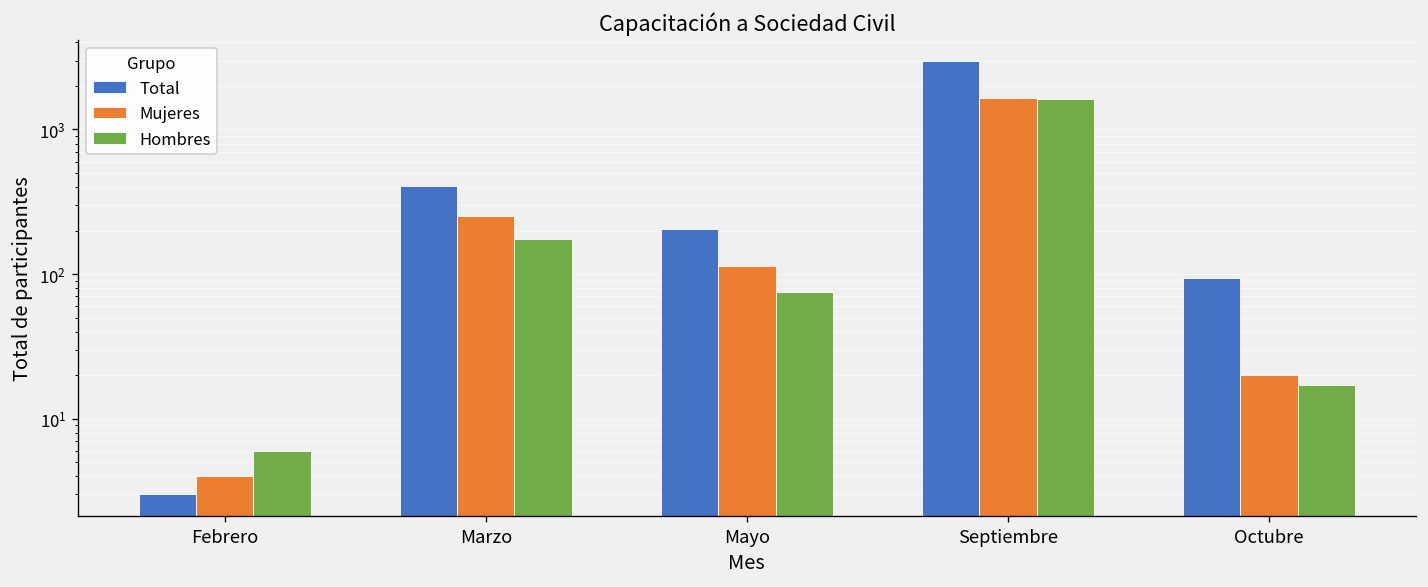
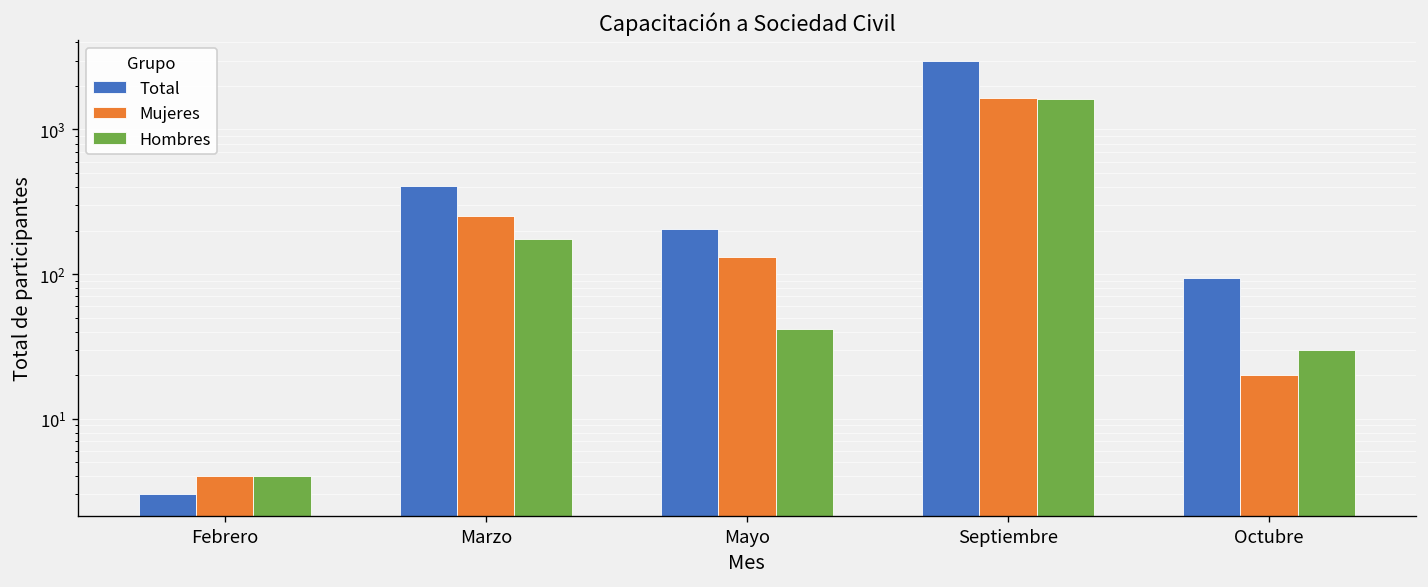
Hombres, Febrero: 6 -> 4
Mujeres, Mayo: 110 -> 130
Hombres, Mayo: 80 -> 42
Hombres, Octubre: 17 -> 30
